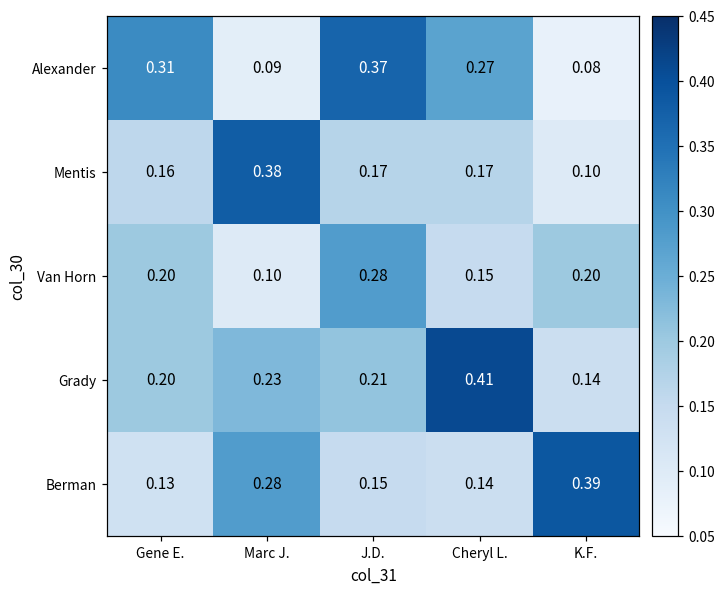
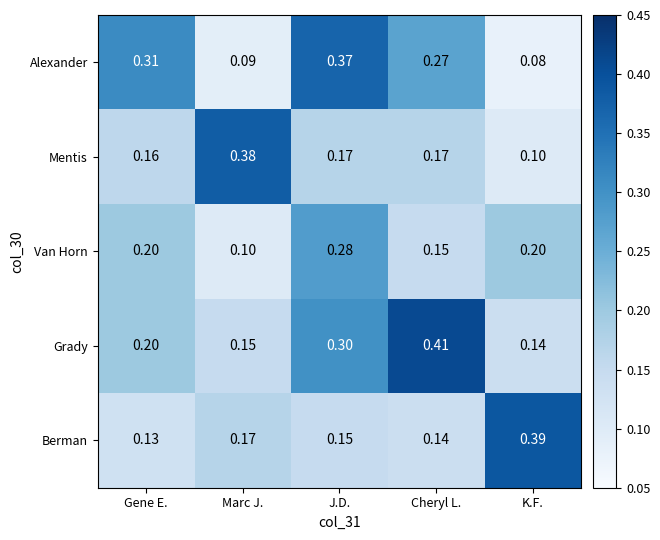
Grady, Marc J.: 0.23 -> 0.15
Grady, J.D.: 0.21 -> 0.30
Berman, Marc J.: 0.28 -> 0.17
